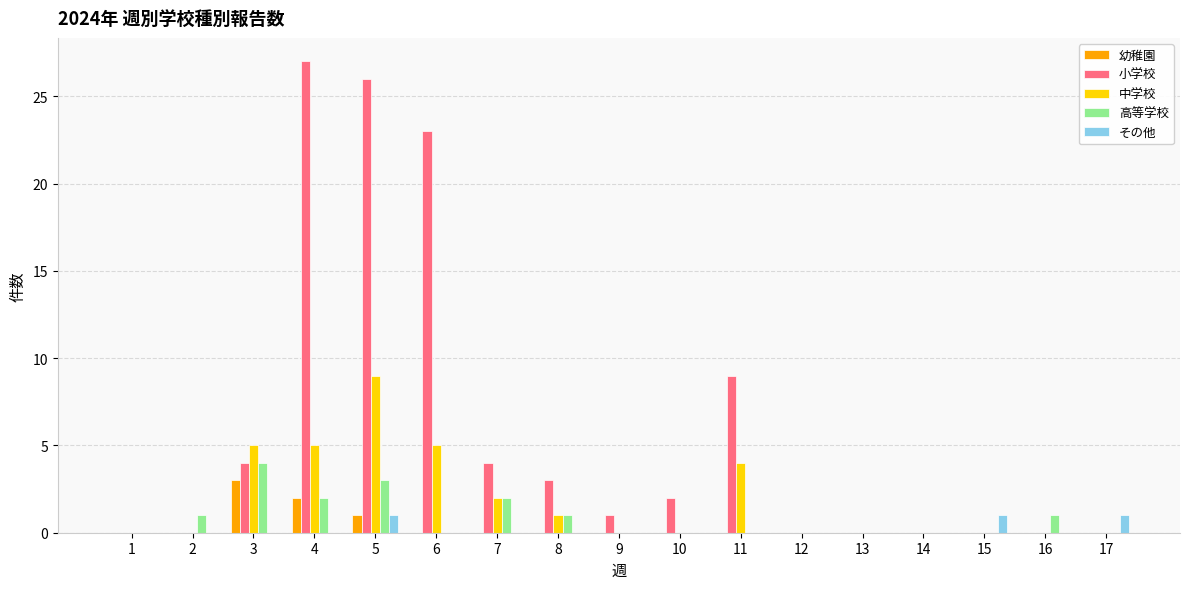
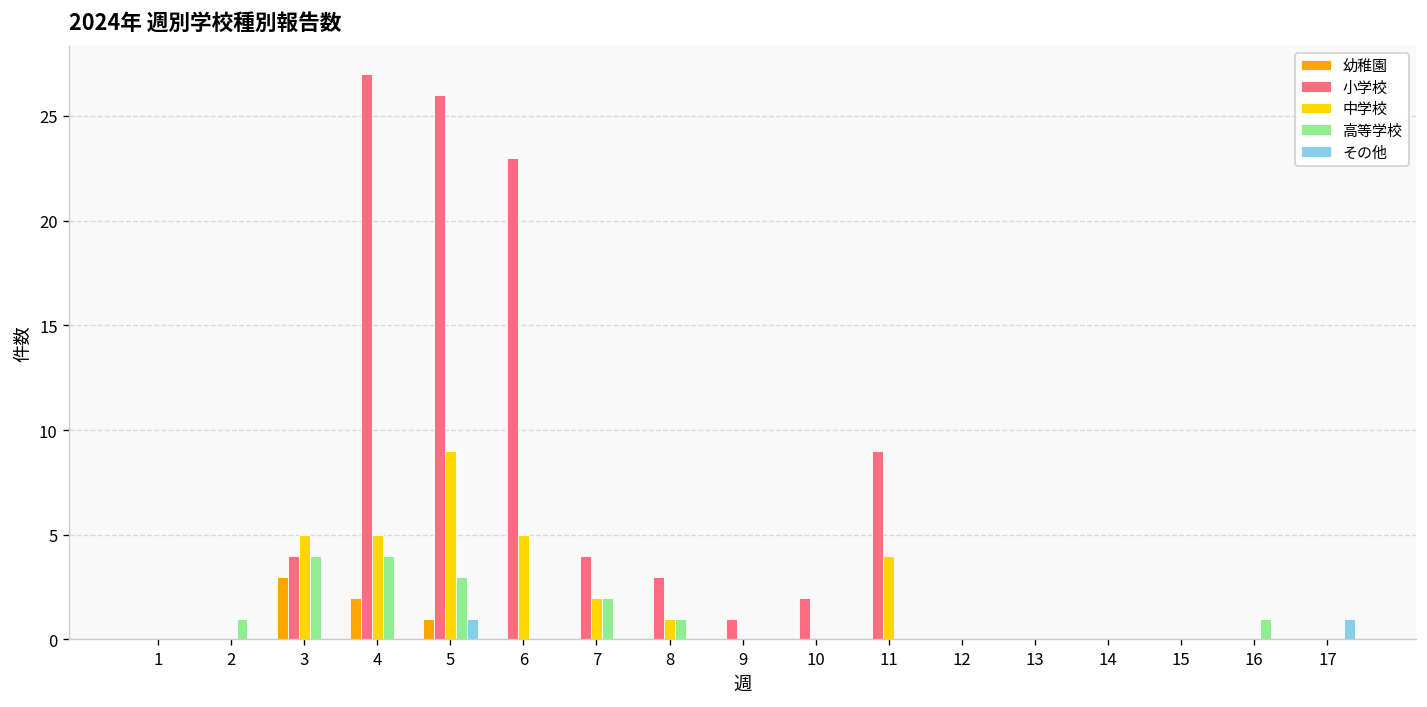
高等学校, 4: 2 -> 4
その他, 15: 1 -> 0
